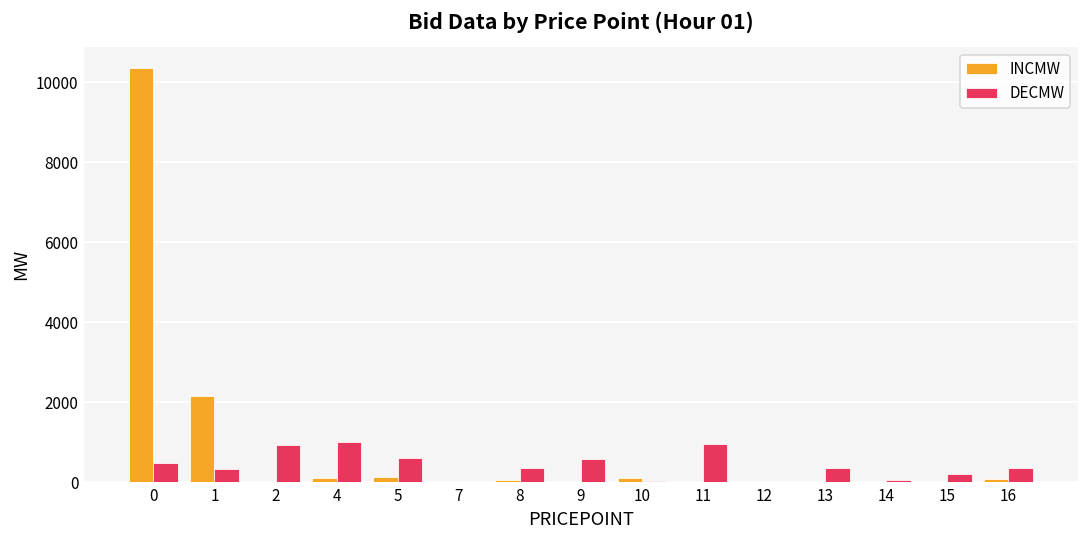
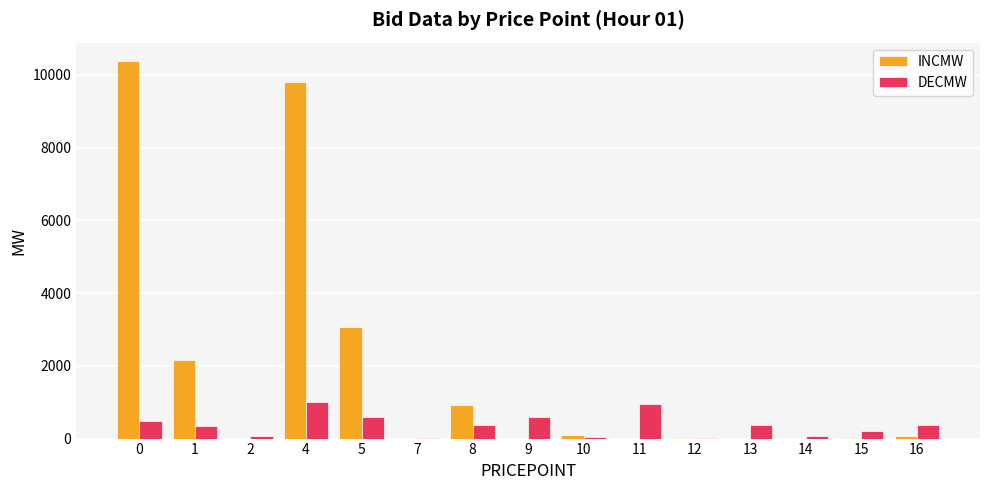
DECMW, 2: 900 -> 100
INCMW, 4: 100 -> 9800
INCMW, 5: 100 -> 3100
INCMW, 8: 100 -> 900
